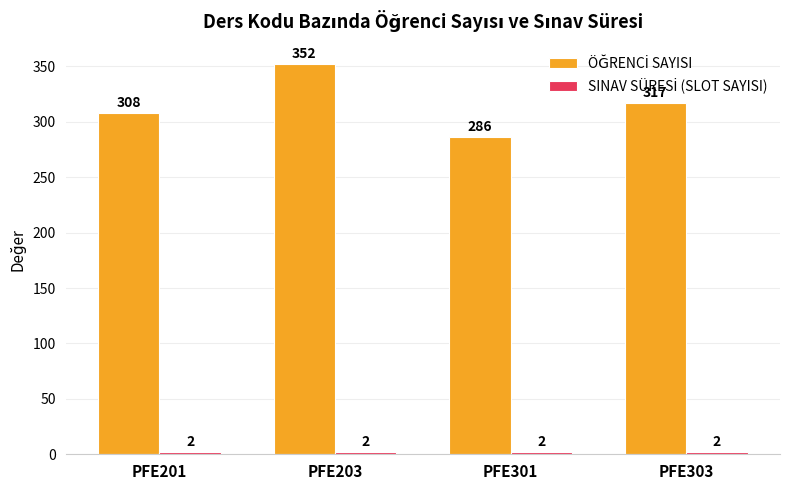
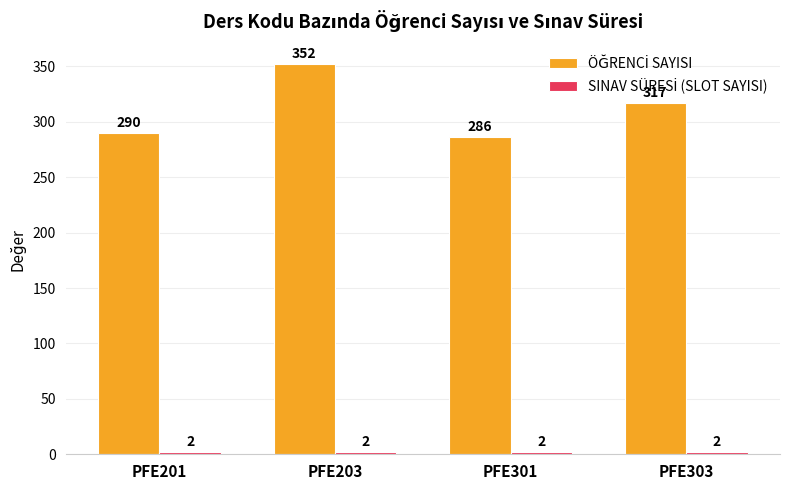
ÖĞRENCİ SAYISI, PFE201: 308 -> 290
